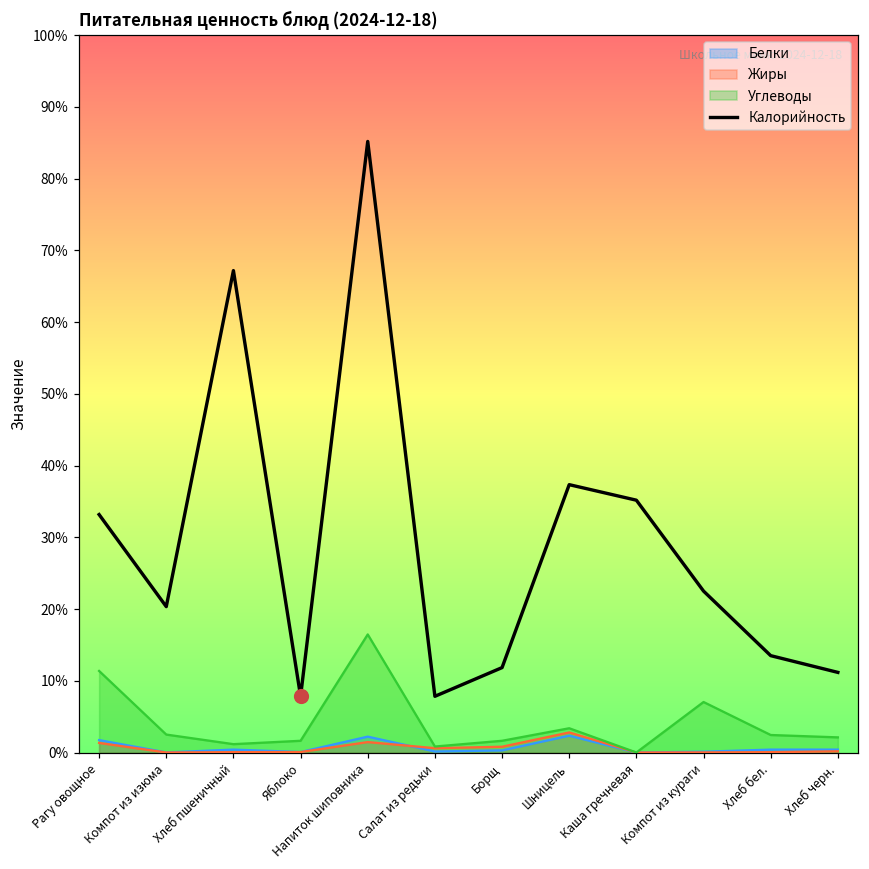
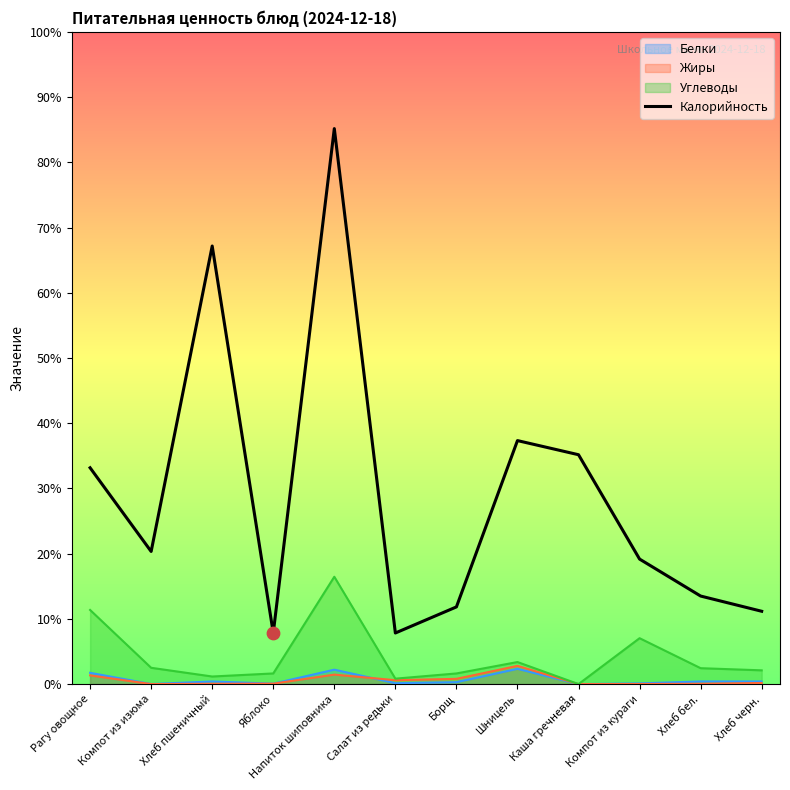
Калорийность, Компот из кураги: 23% -> 19%
